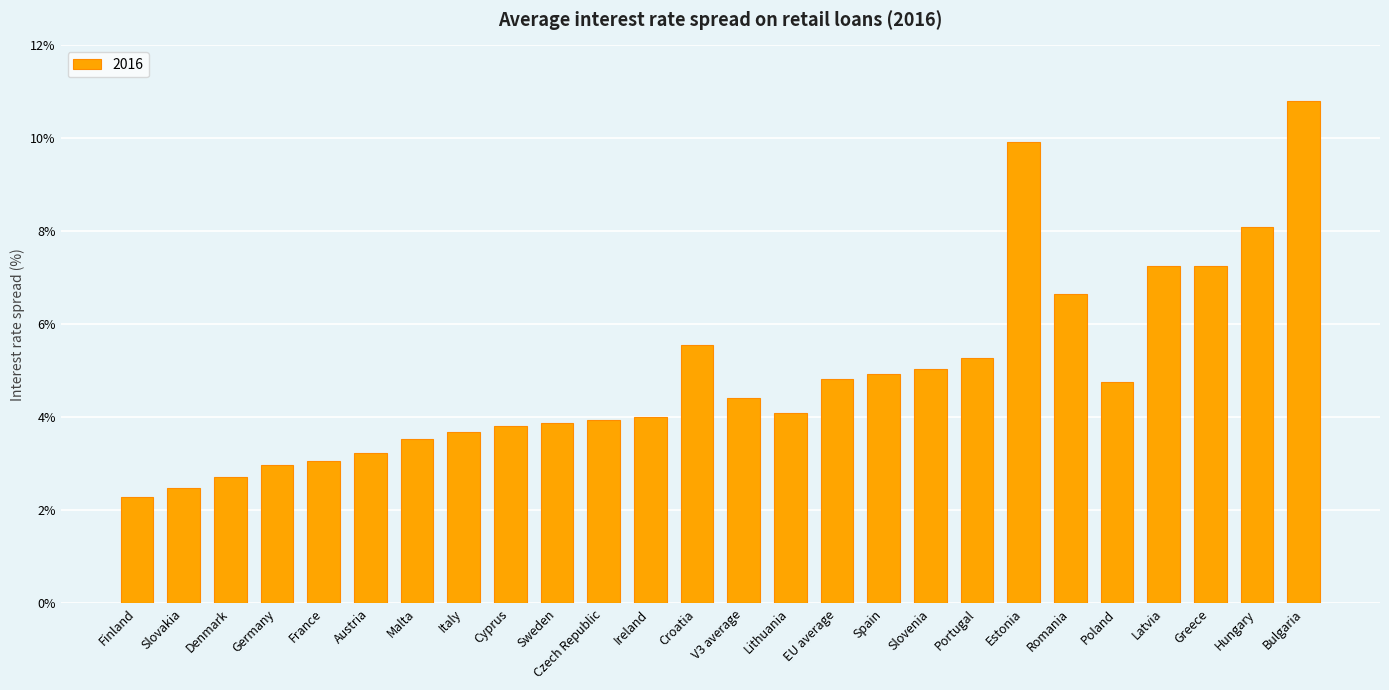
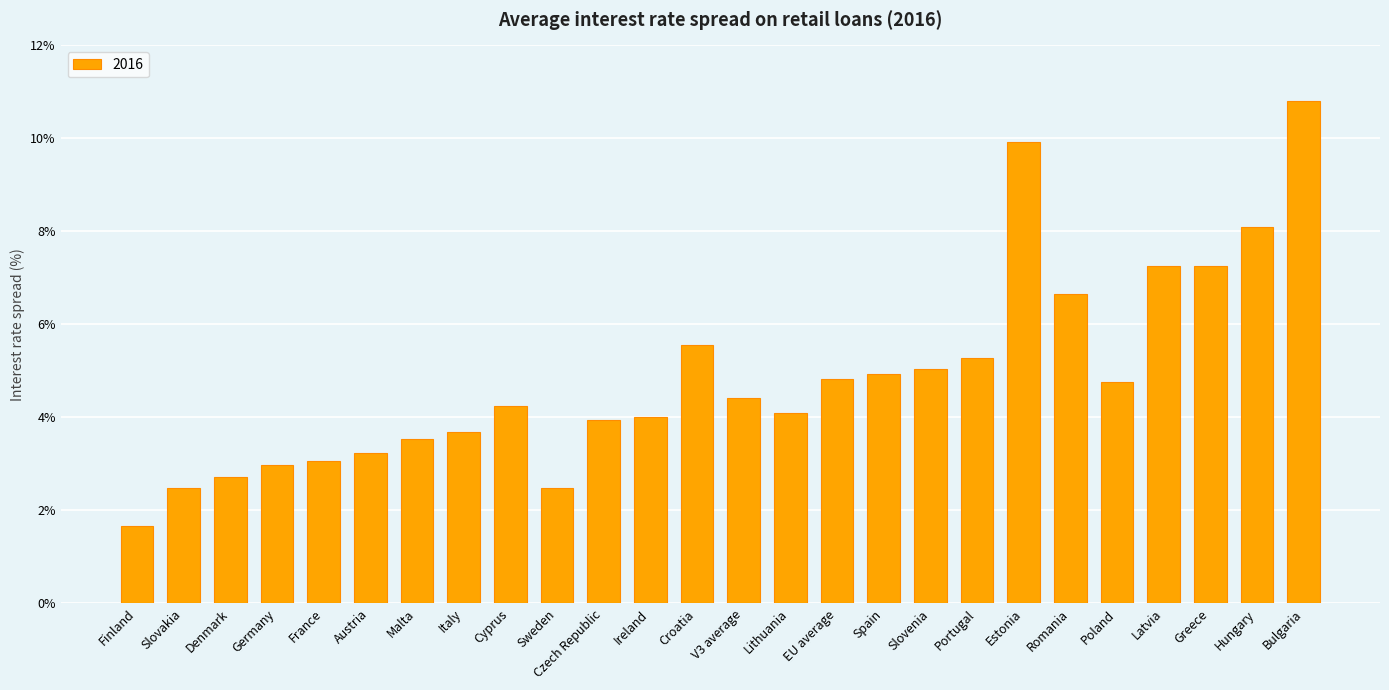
Finland: 2.3% -> 1.7%
Cyprus: 3.8% -> 4.2%
Sweden: 3.9% -> 2.5%
